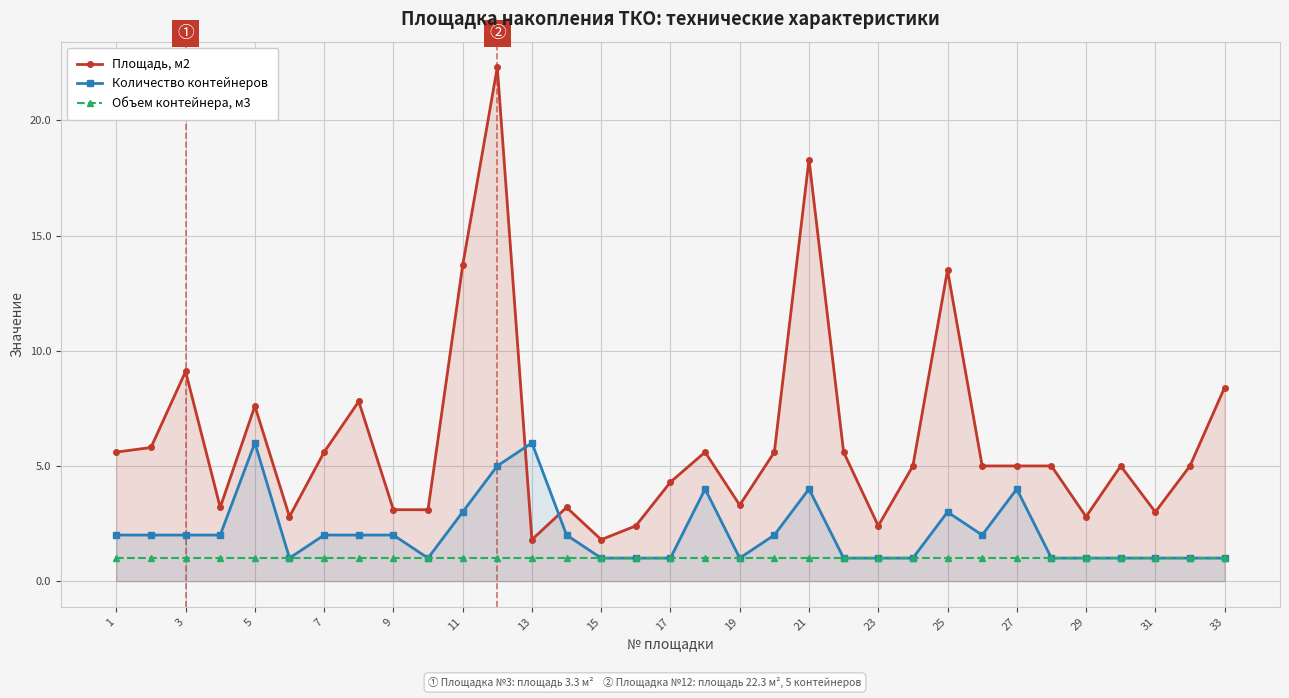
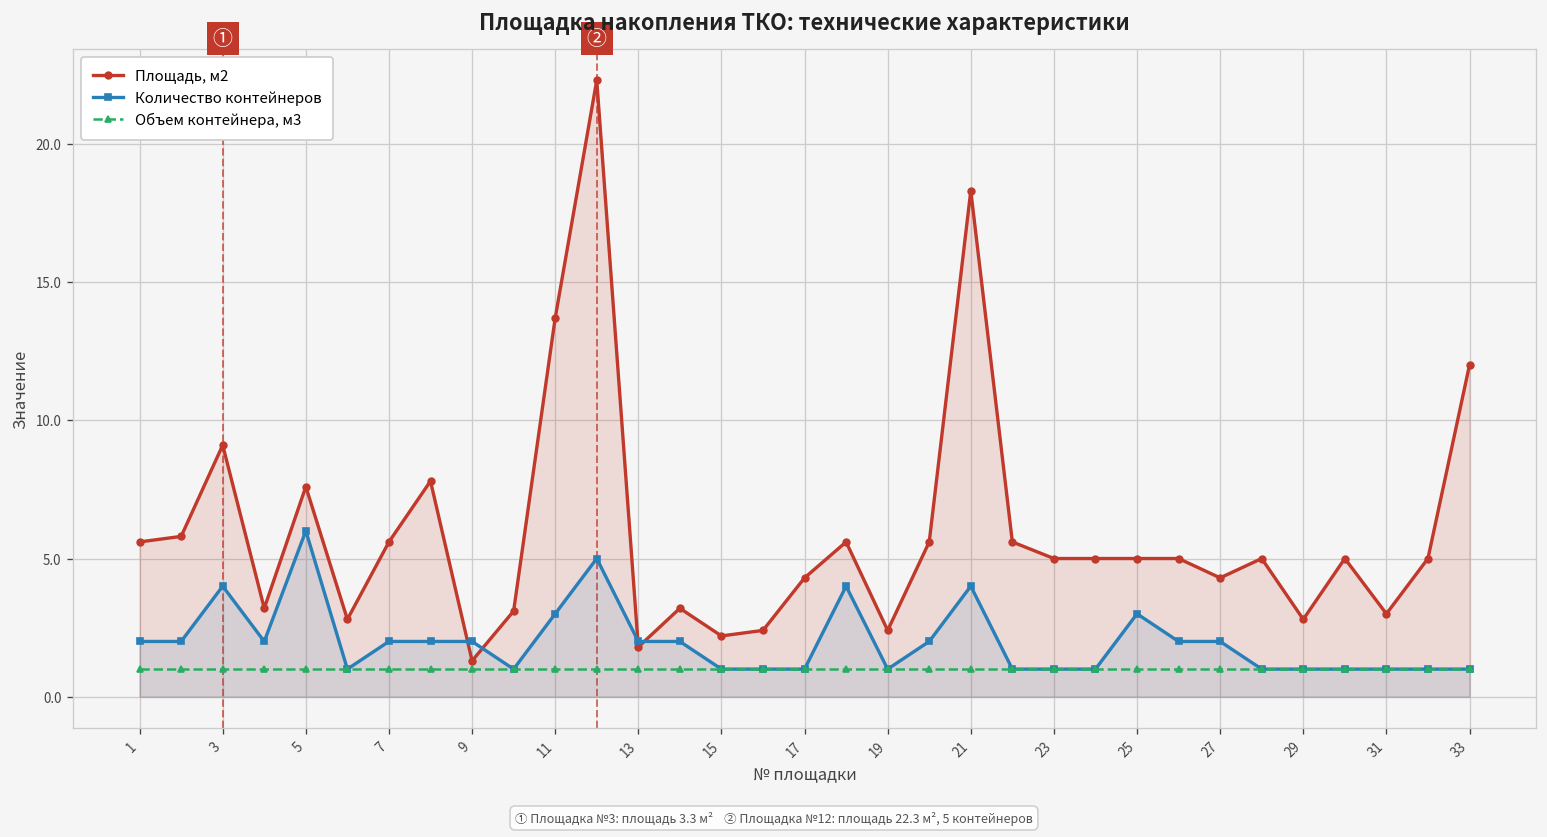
Количество контейнеров, 3: 2 -> 4
Площадь, м2, 9: 3.1 -> 1.3
Количество контейнеров, 13: 6 -> 2
Площадь, м2, 15: 1.8 -> 2.2
Площадь, м2, 19: 3.3 -> 2.4
Площадь, м2, 23: 2.4 -> 5.0
Площадь, м2, 25: 13.5 -> 5.0
Площадь, м2, 27: 5.0 -> 4.3
Количество контейнеров, 27: 4 -> 2
Площадь, м2, 33: 8.4 -> 12.0
